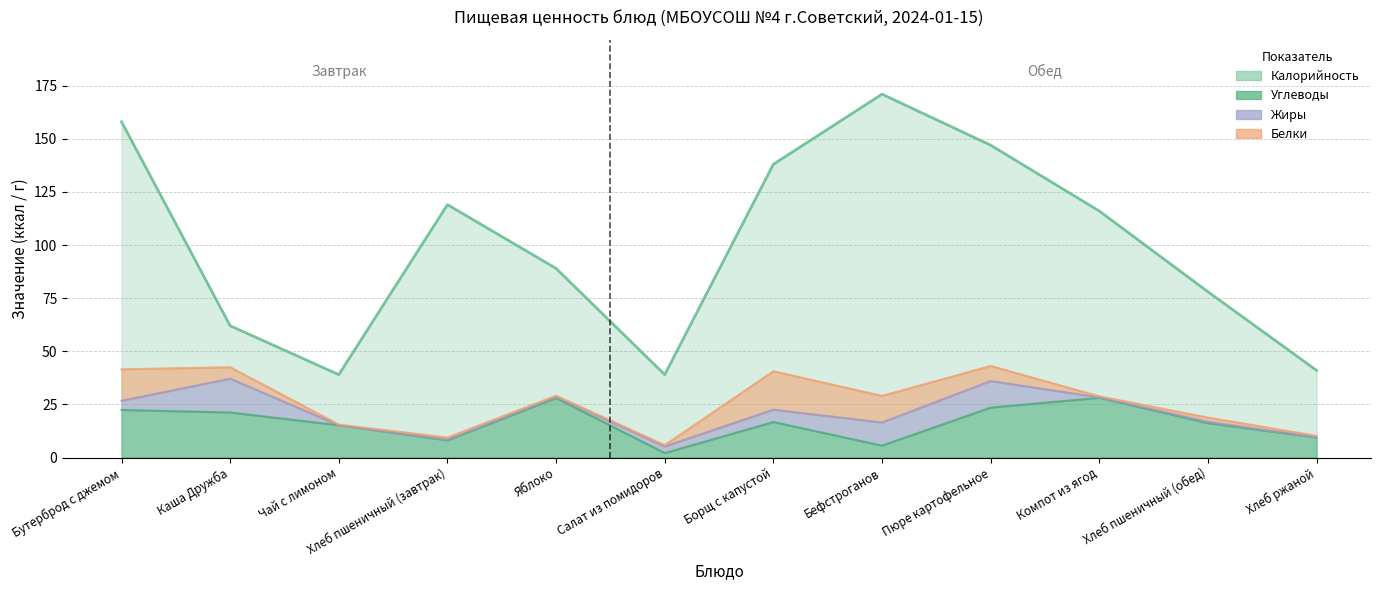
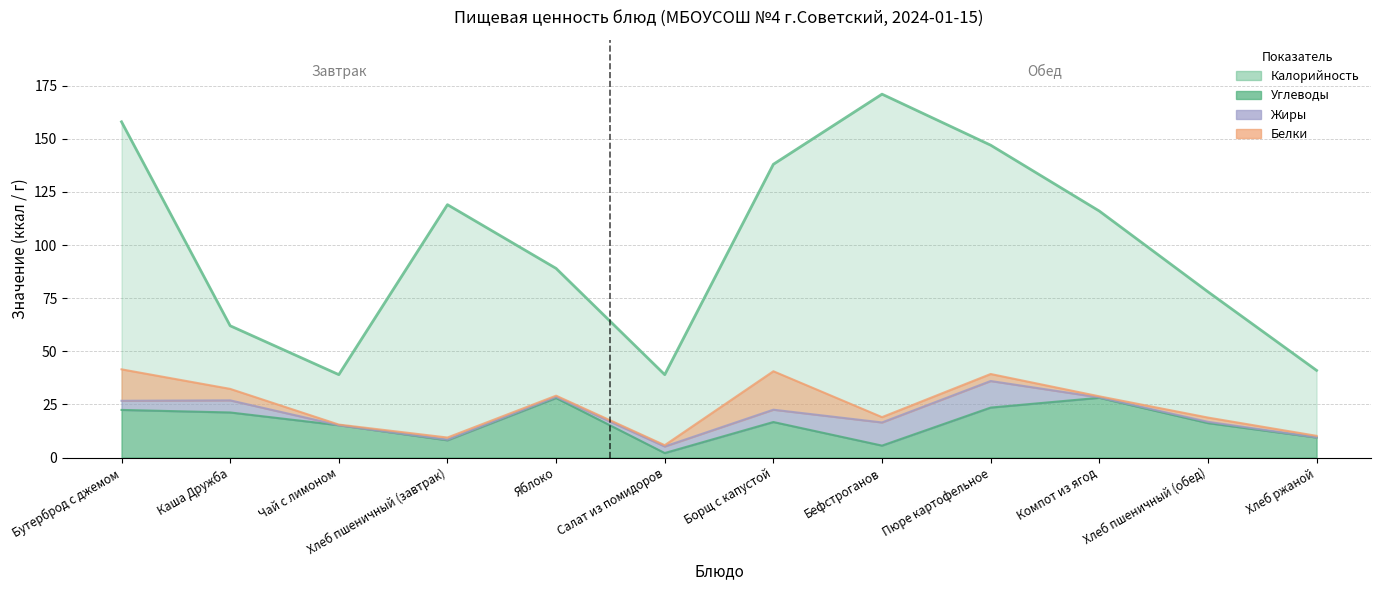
Жиры, Каша Дружба: 16 -> 6
Белки, Бефстроганов: 13 -> 3
Белки, Пюре картофельное: 7 -> 3
